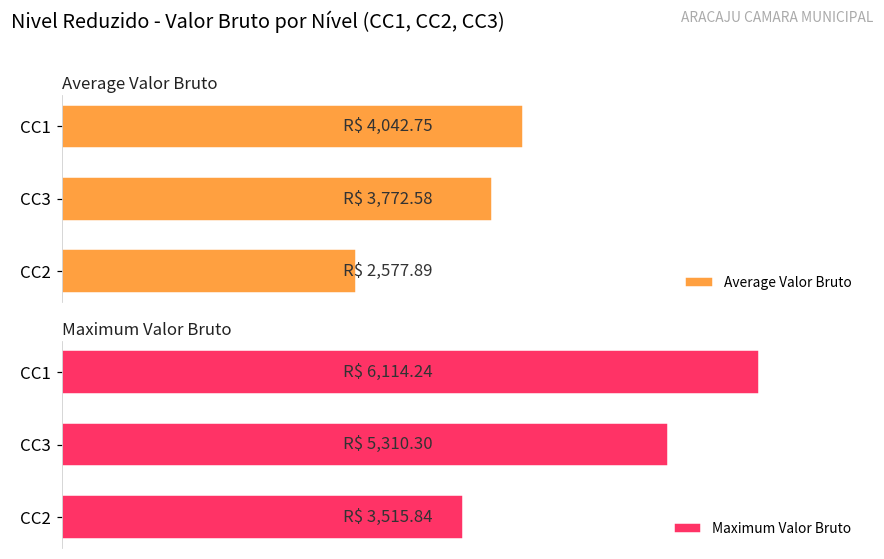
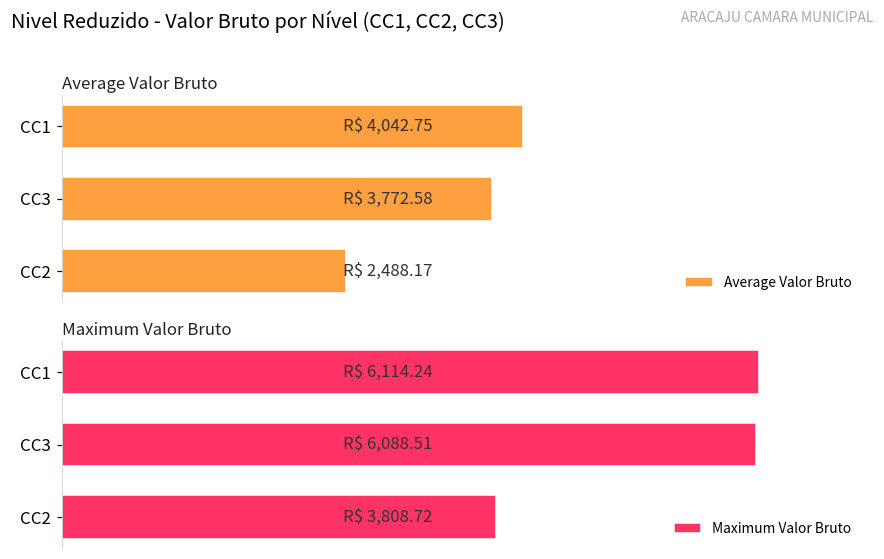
Average Valor Bruto, CC2: 2,577.89 -> 2,488.17
Maximum Valor Bruto, CC3: 5,310.30 -> 6,088.51
Maximum Valor Bruto, CC2: 3,515.84 -> 3,808.72
